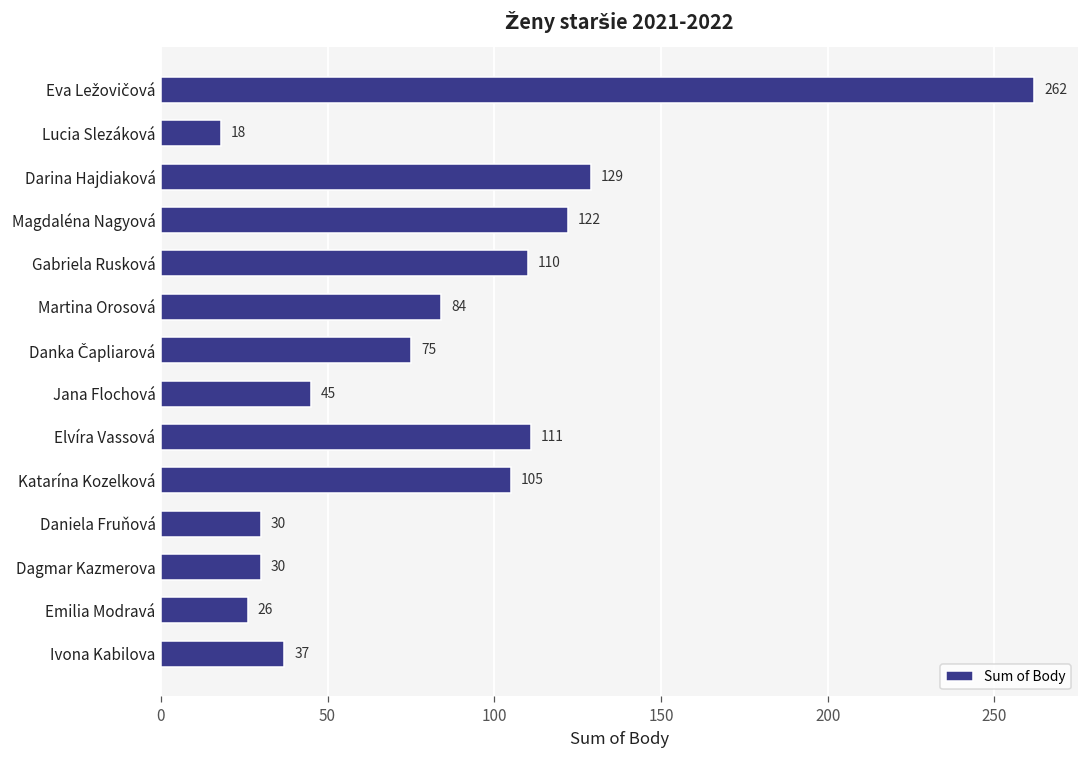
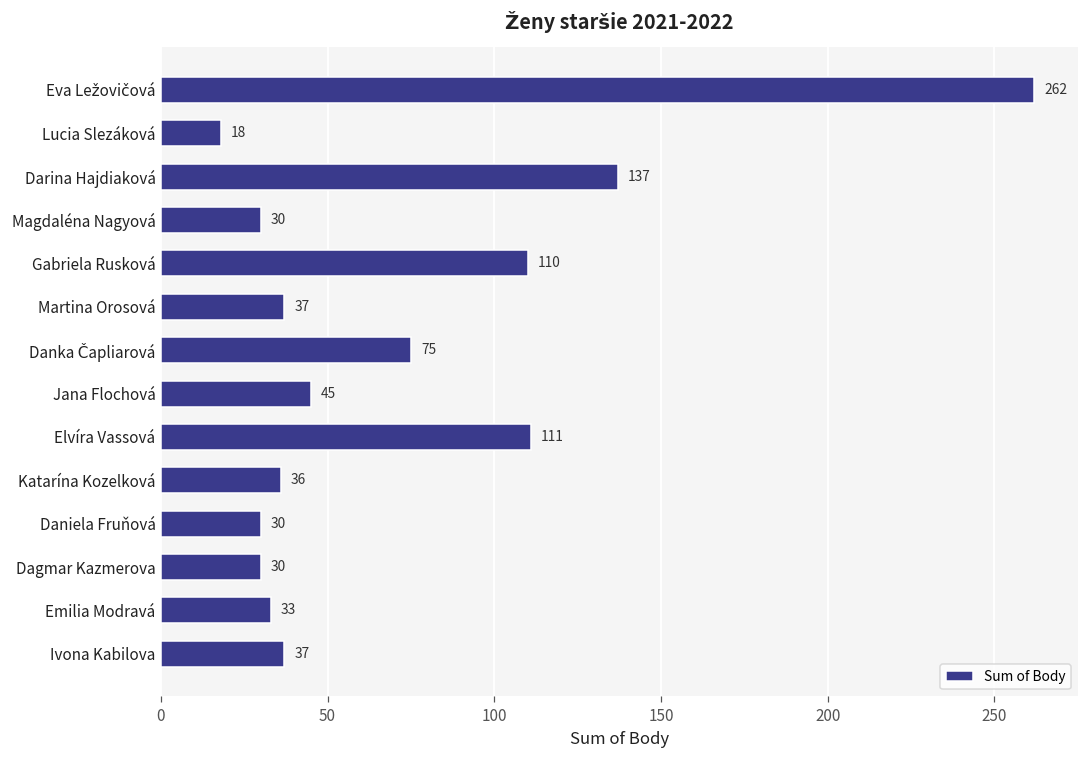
Darina Hajdiaková: 129 -> 137
Magdaléna Nagyová: 122 -> 30
Martina Orosová: 84 -> 37
Katarína Kozelková: 105 -> 36
Emilia Modravá: 26 -> 33
